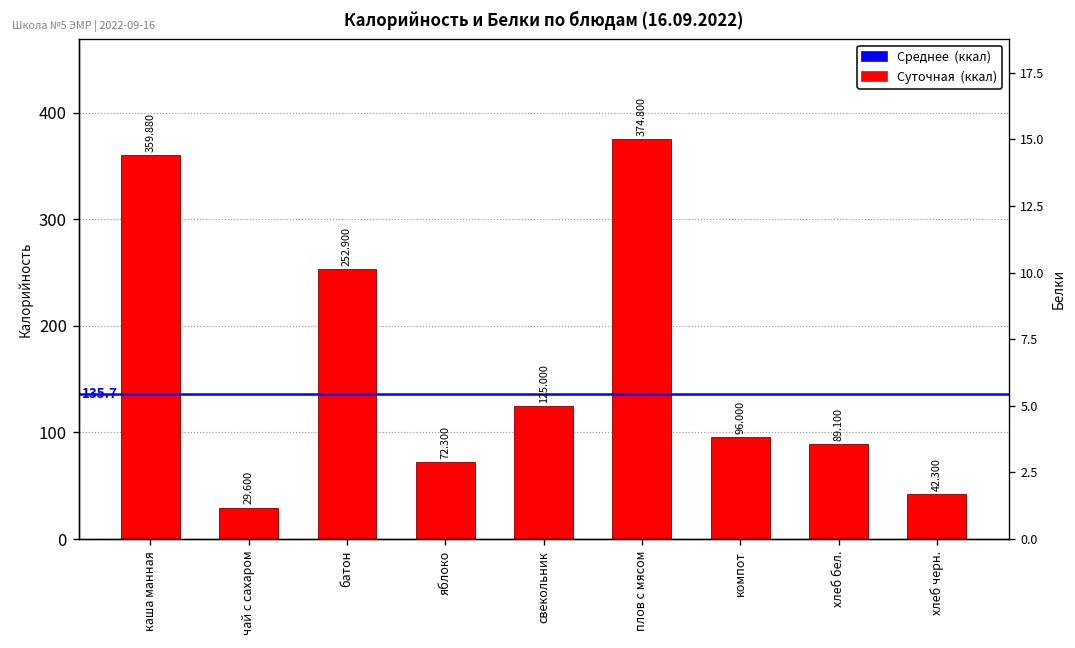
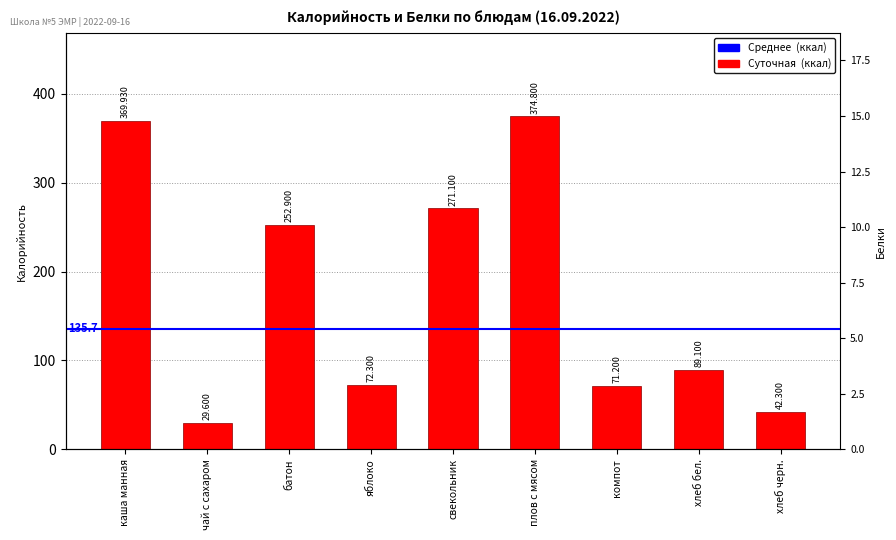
каша манная: 359.880 -> 369.930
свекольник: 125.000 -> 271.100
компот: 96.000 -> 71.200
